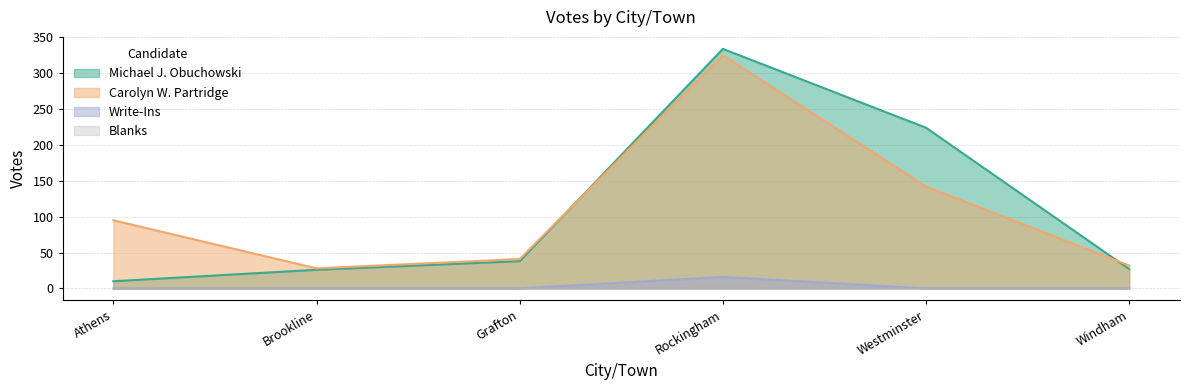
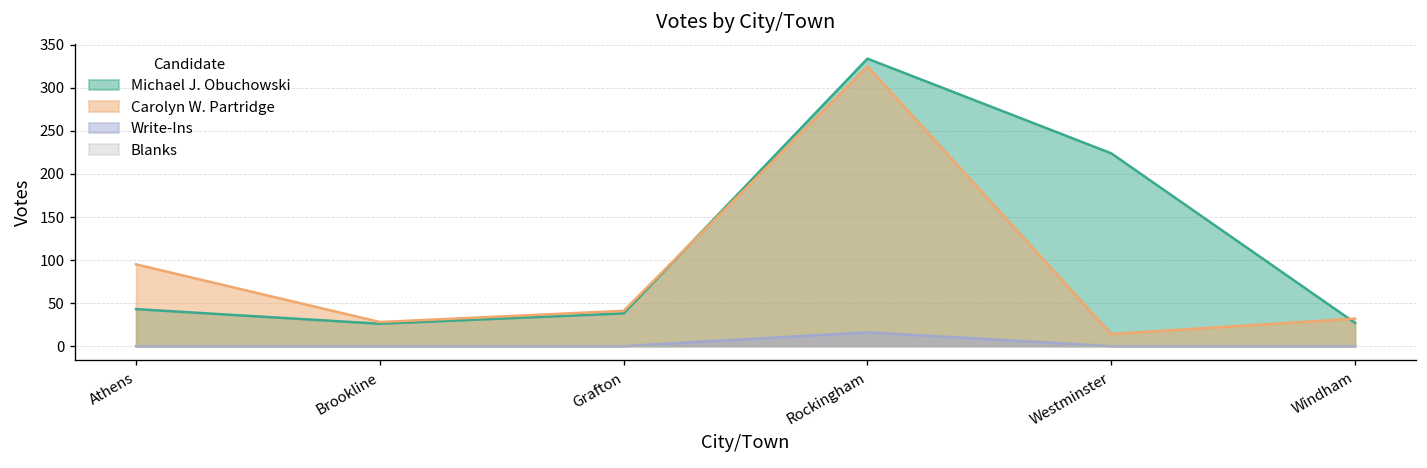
Michael J. Obuchowski, Athens: 10 -> 40
Carolyn W. Partridge, Westminster: 140 -> 10
